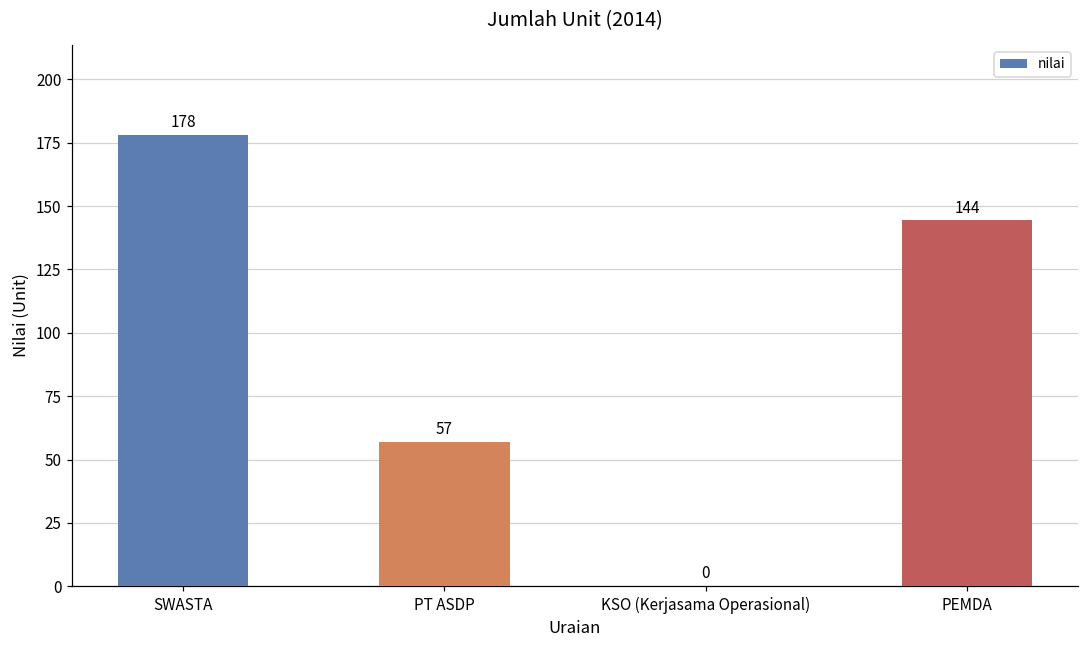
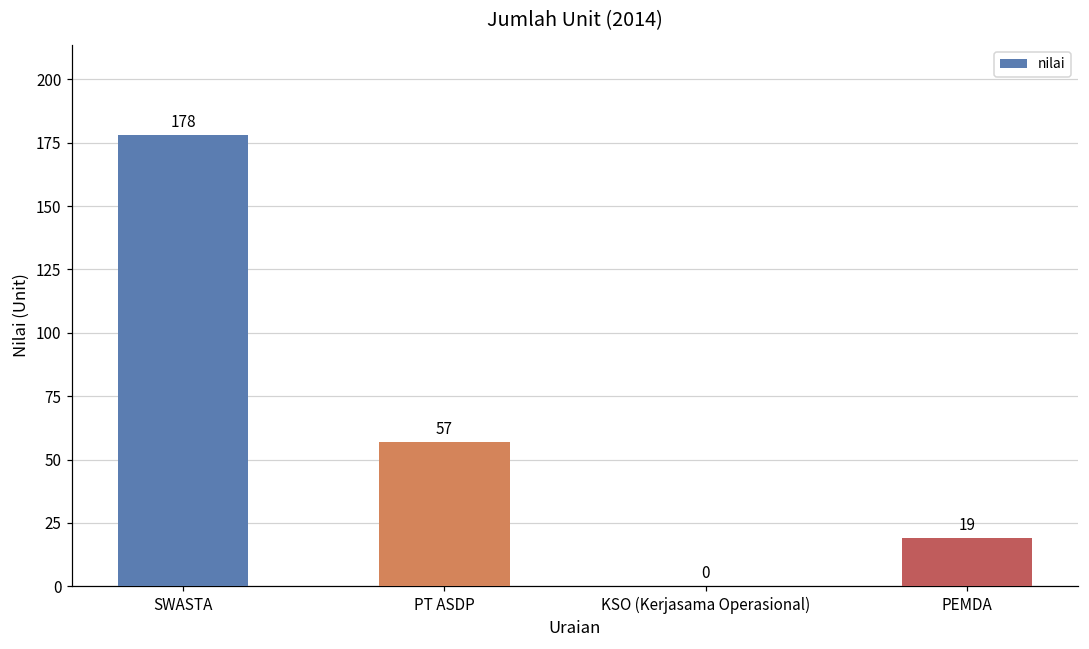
PEMDA: 144 -> 19
